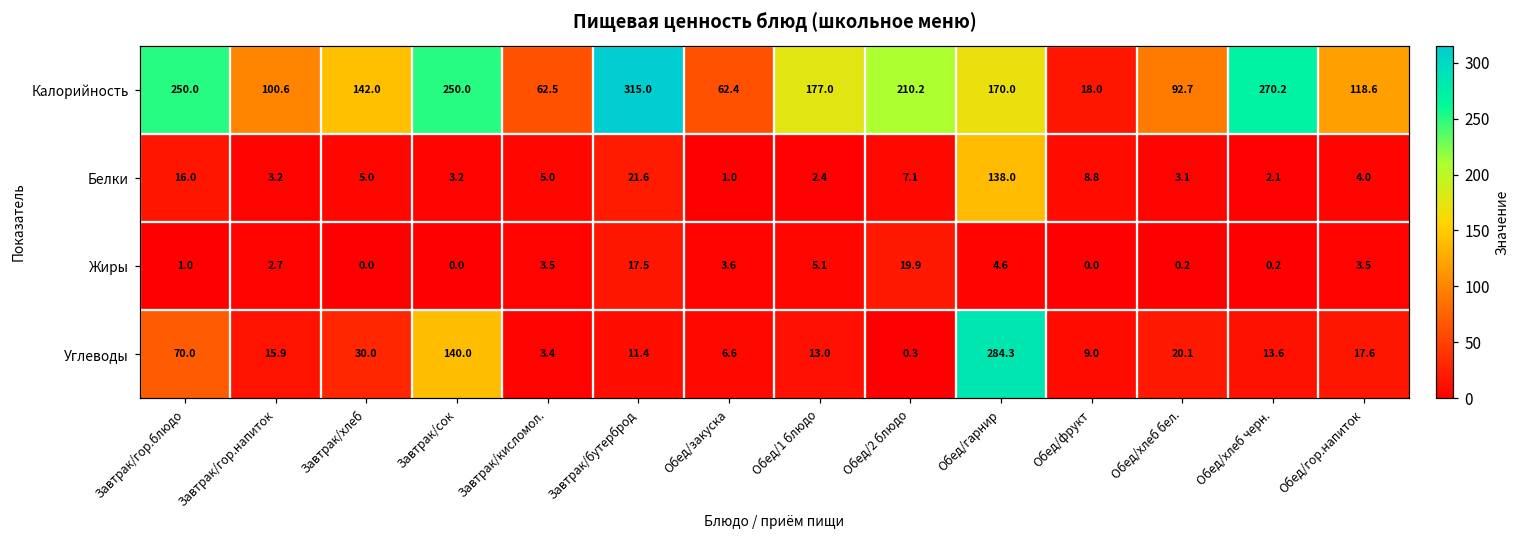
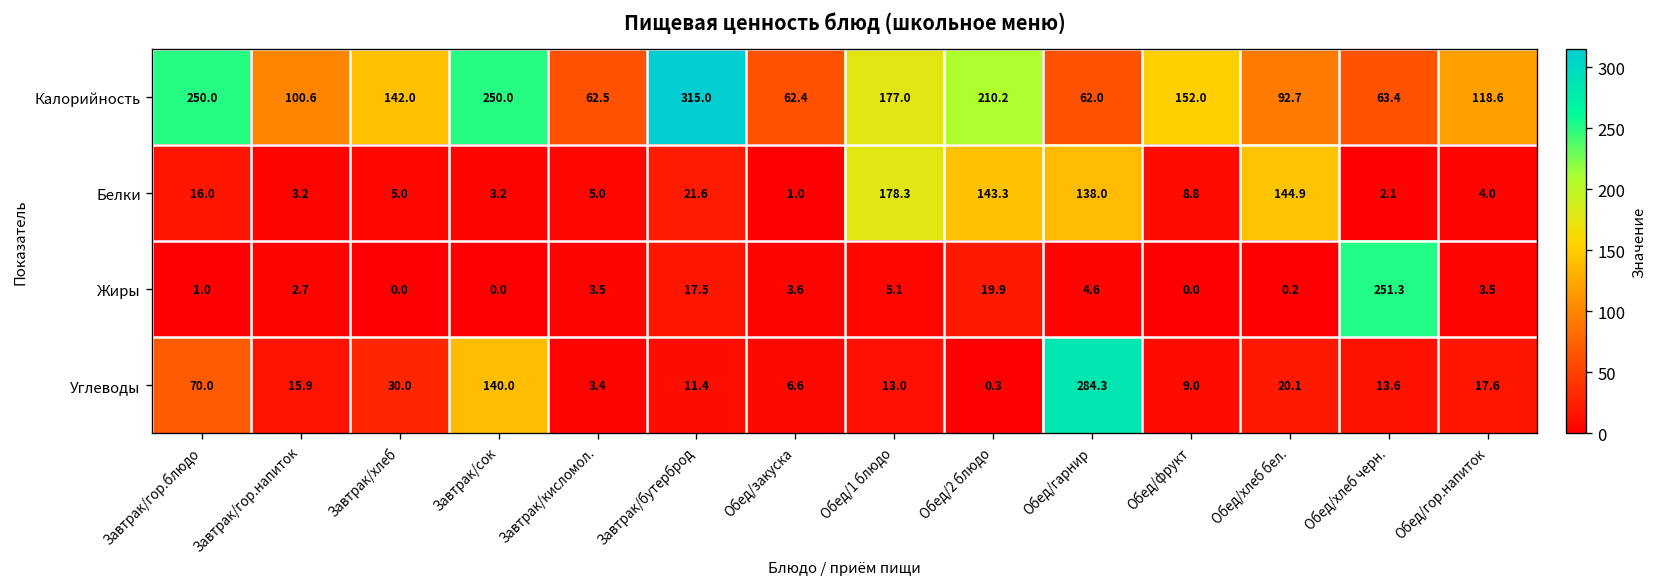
Калорийность, Обед/гарнир: 170.0 -> 62.0
Калорийность, Обед/фрукт: 18.0 -> 152.0
Калорийность, Обед/хлеб черн.: 270.2 -> 63.4
Белки, Обед/1 блюдо: 2.4 -> 178.3
Белки, Обед/2 блюдо: 7.1 -> 143.3
Белки, Обед/хлеб бел.: 3.1 -> 144.9
Жиры, Обед/хлеб черн.: 0.2 -> 251.3
